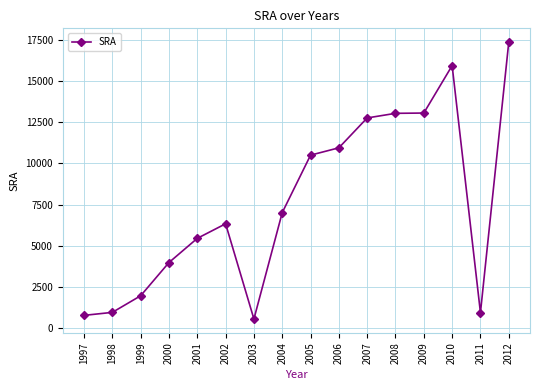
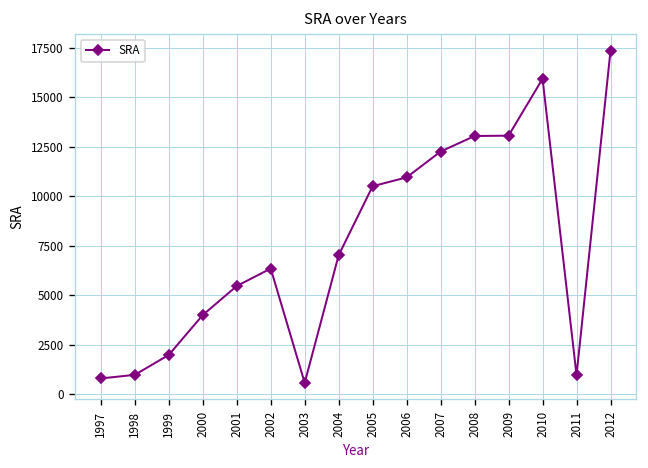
2007: 12800 -> 12300
